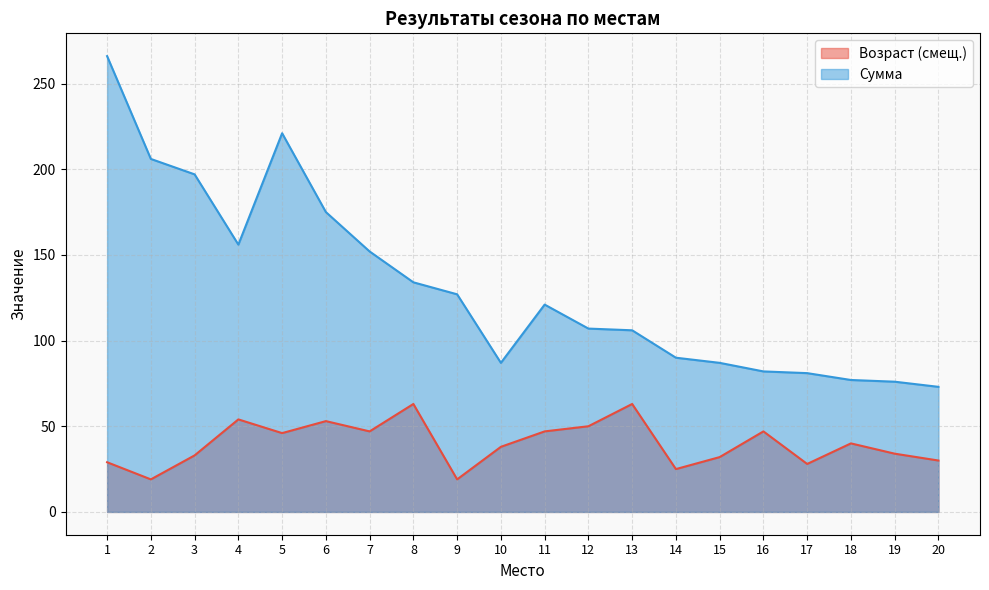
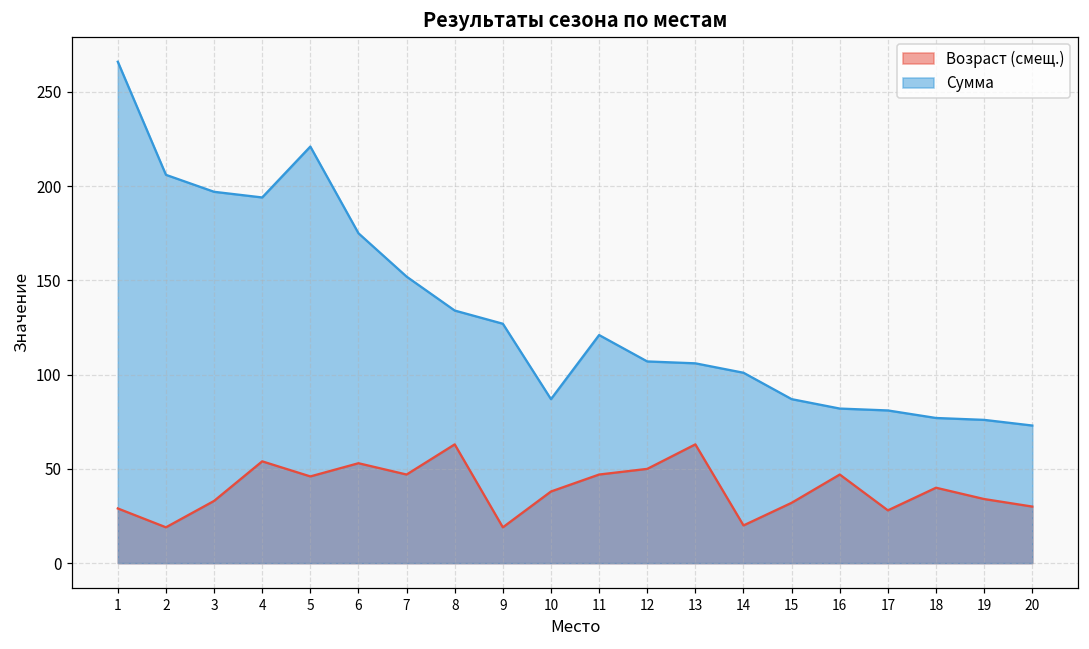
Сумма, 4: 156 -> 194
Возраст (смещ.), 14: 25 -> 20
Сумма, 14: 90 -> 101
